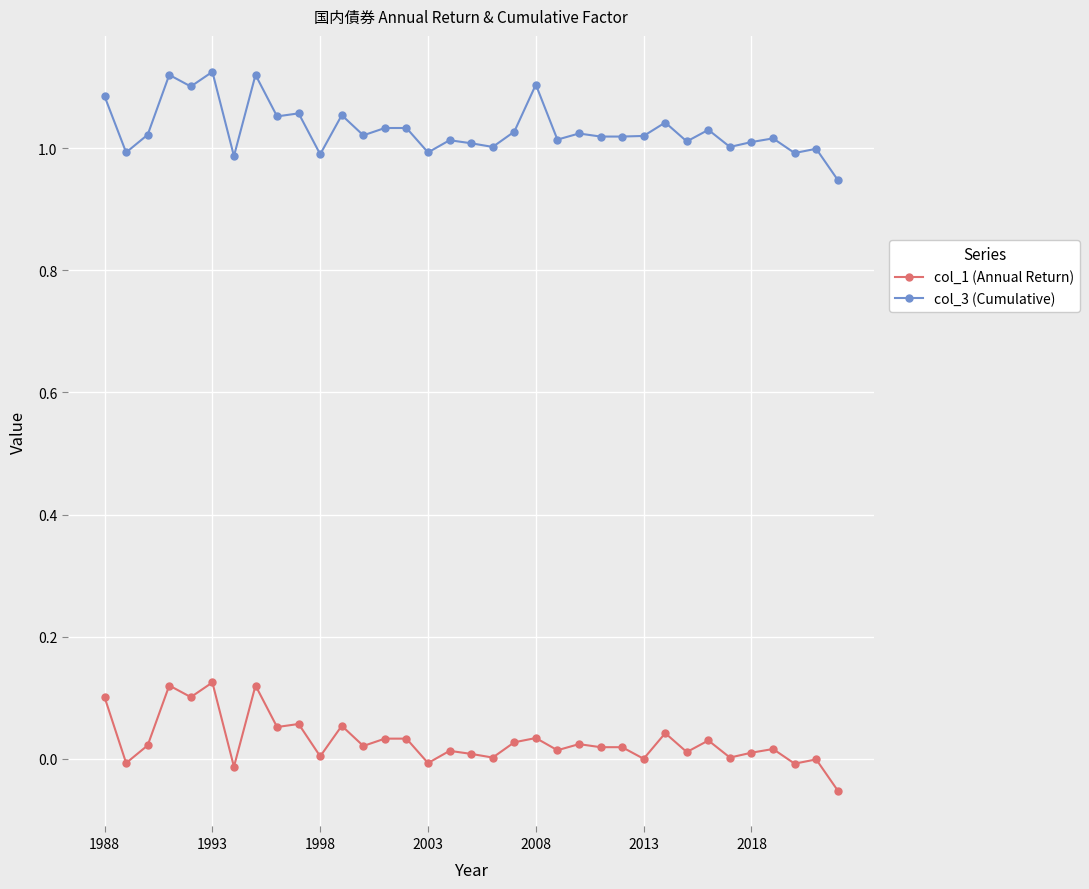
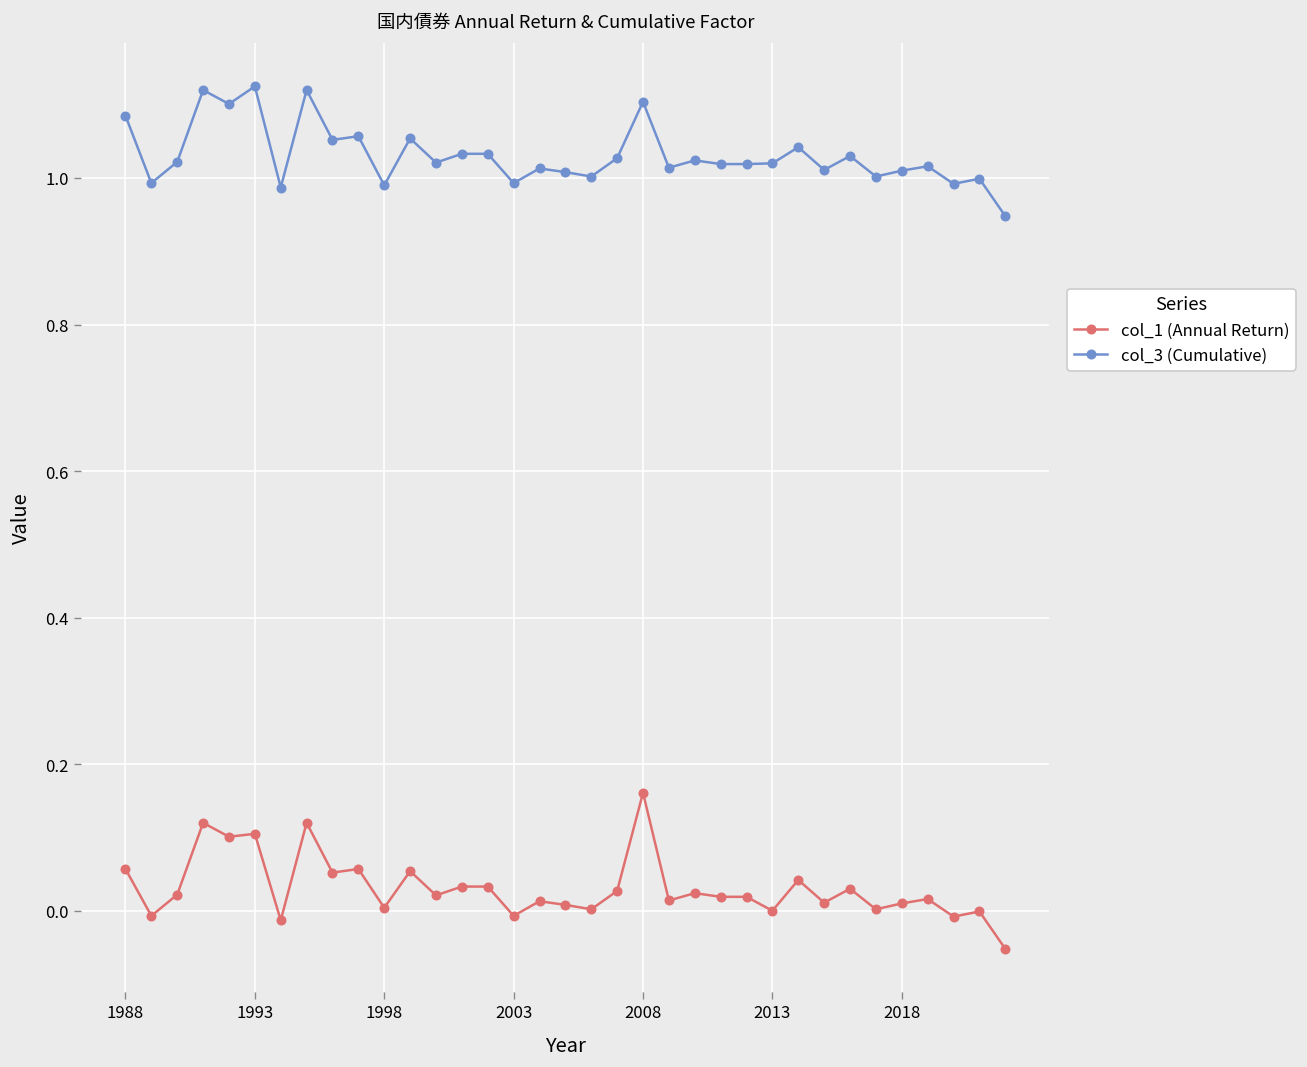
col_1 (Annual Return), 1988: 0.10 -> 0.06
col_1 (Annual Return), 1993: 0.13 -> 0.11
col_1 (Annual Return), 2008: 0.03 -> 0.16
